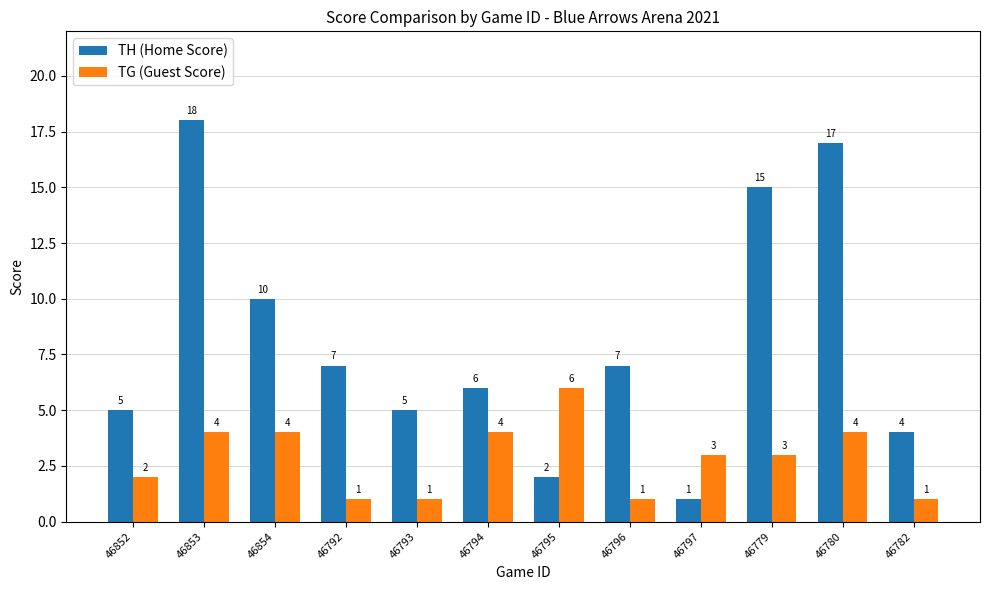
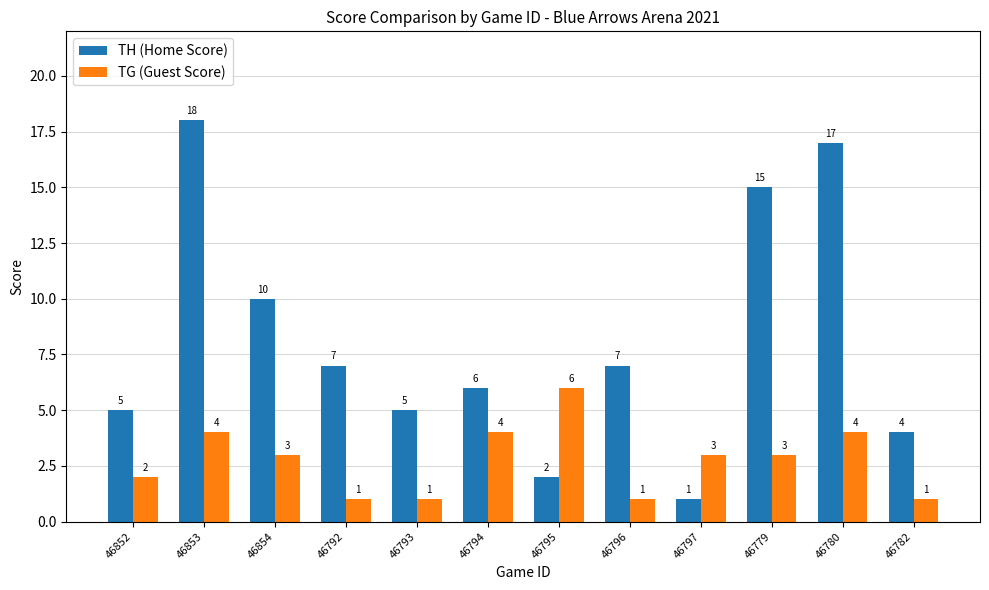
TG (Guest Score), 46854: 4 -> 3
